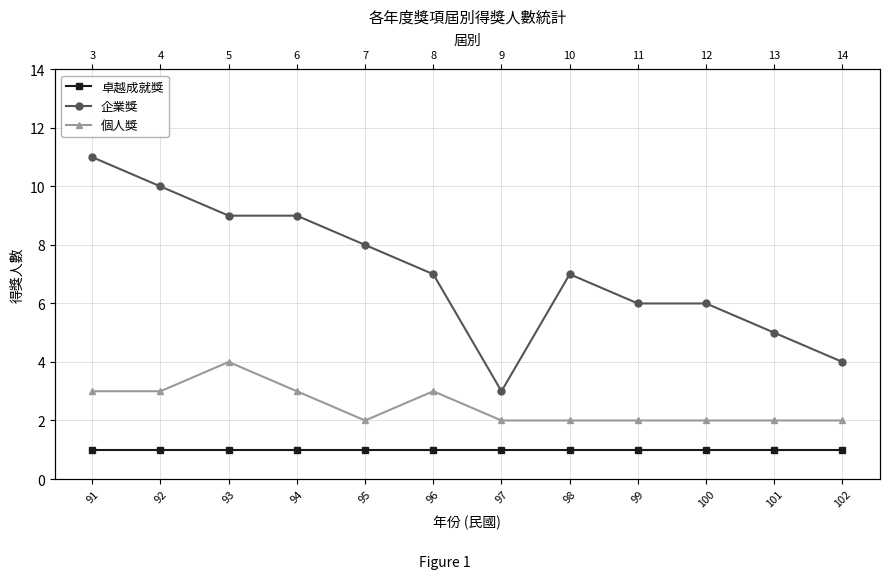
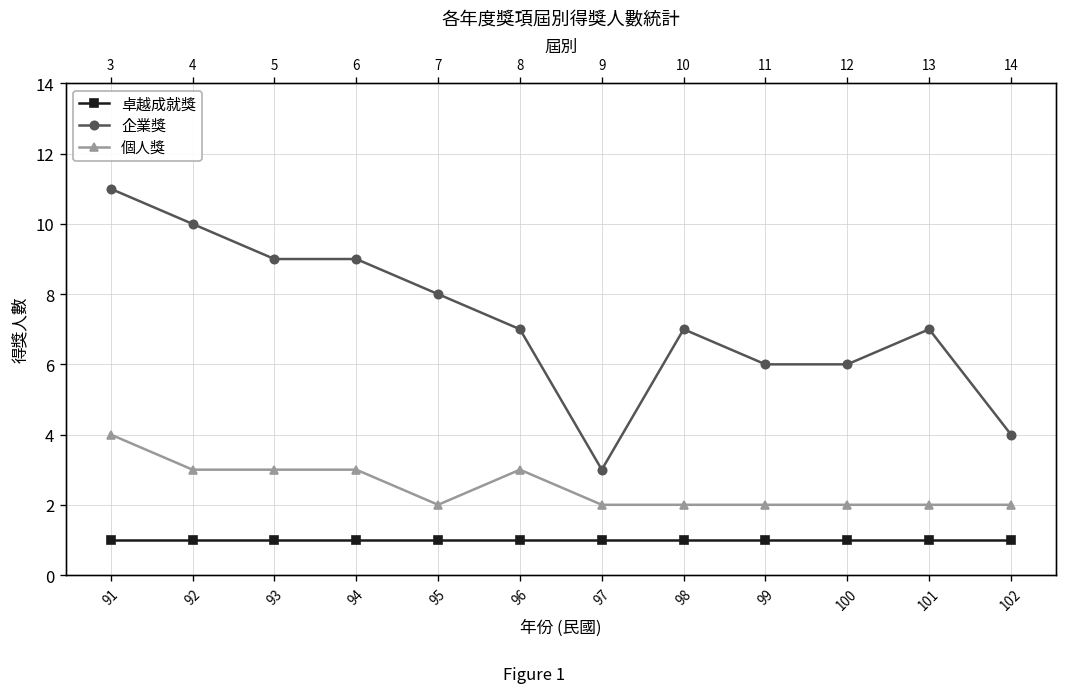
個人獎, 91: 3 -> 4
個人獎, 93: 4 -> 3
企業獎, 101: 5 -> 7
